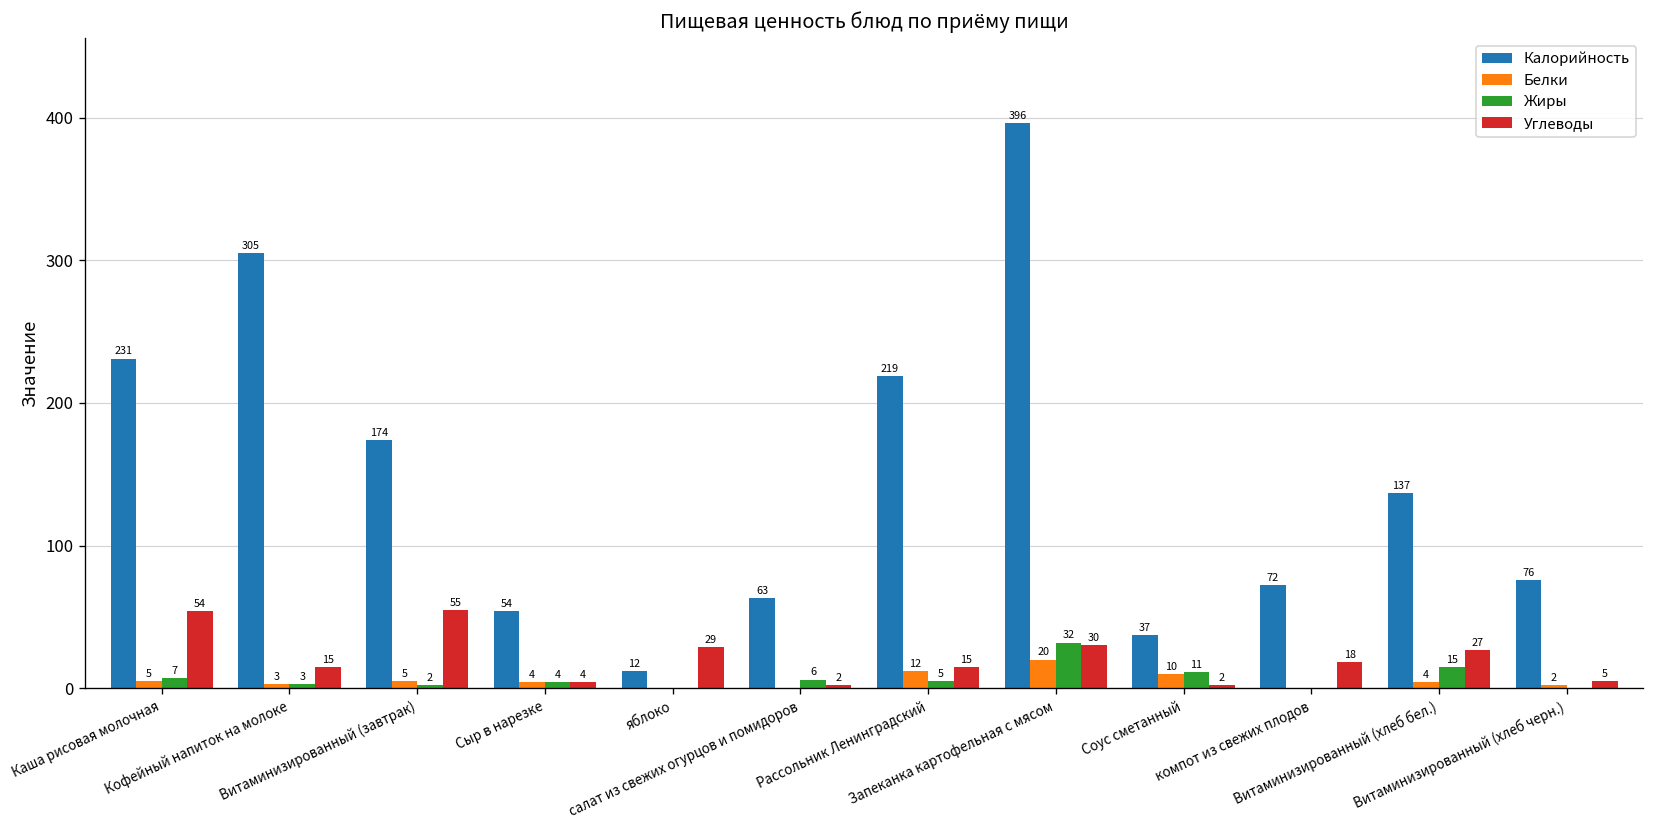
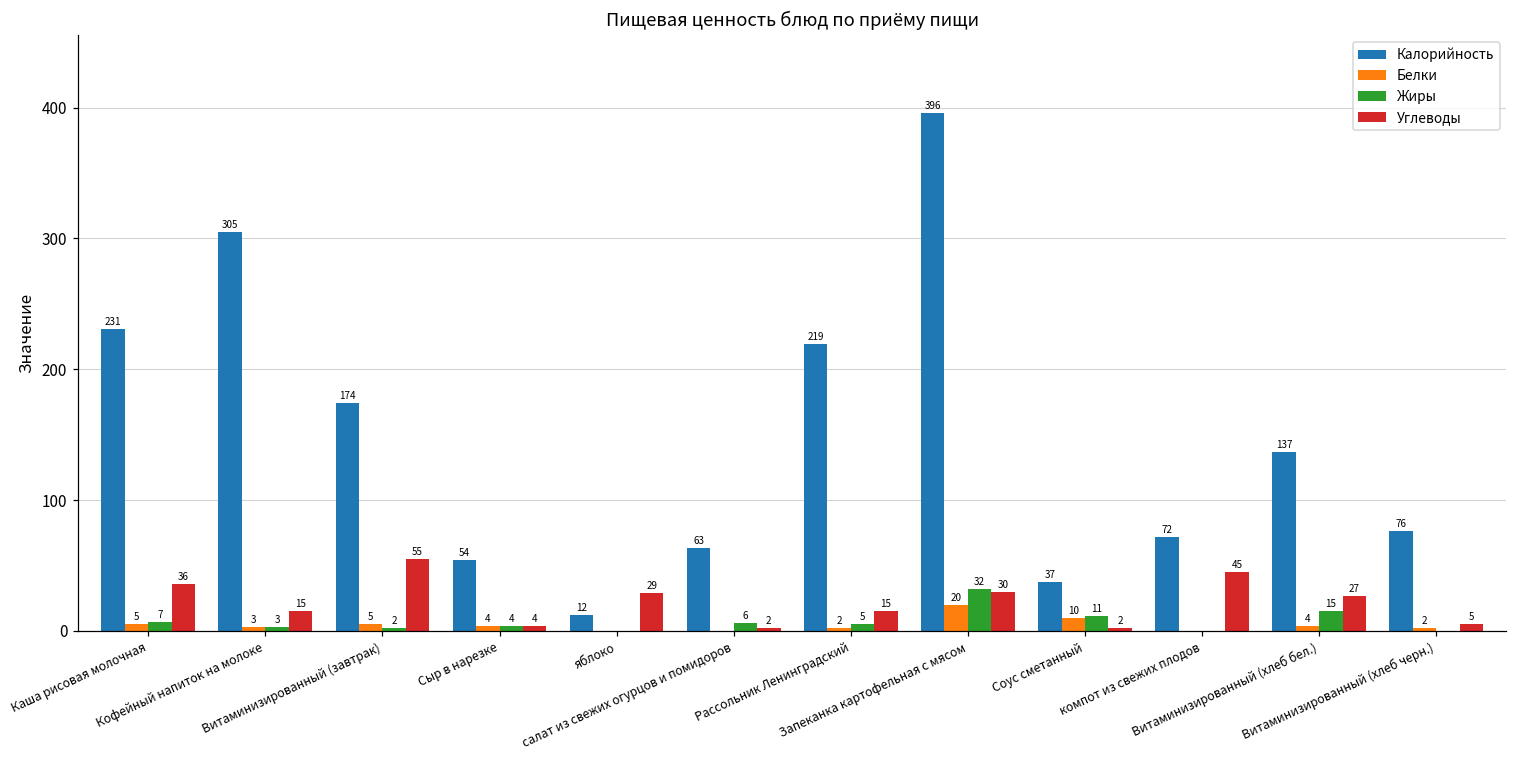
Углеводы, Каша рисовая молочная: 54 -> 36
Белки, Рассольник Ленинградский: 12 -> 2
Углеводы, компот из свежих плодов: 18 -> 45
